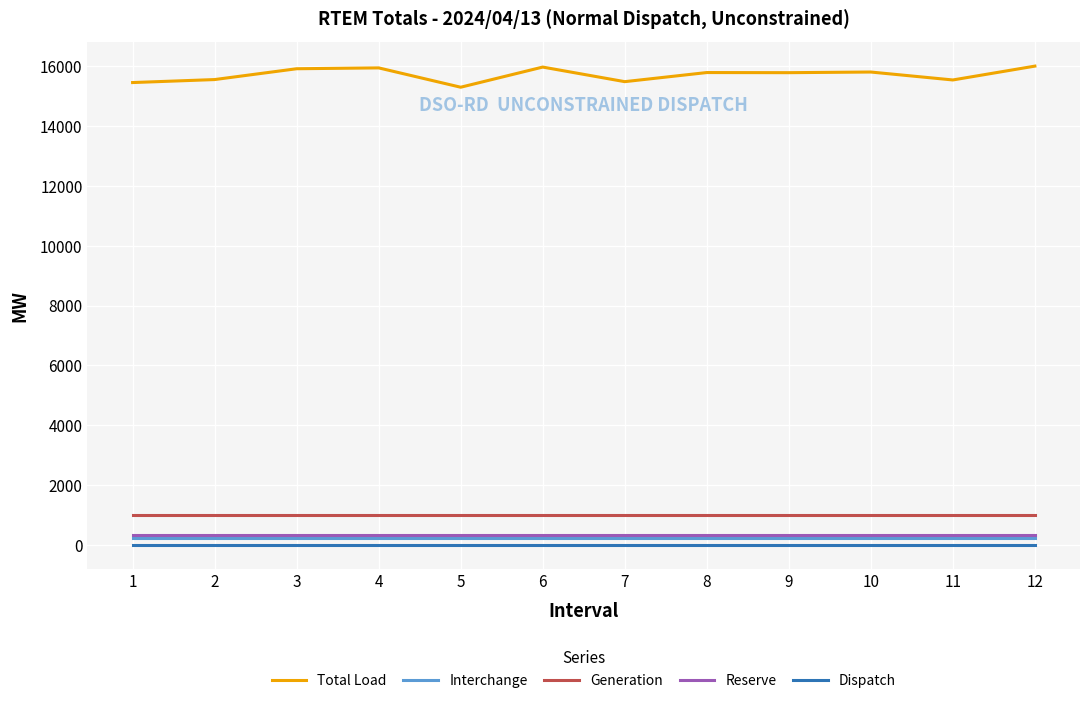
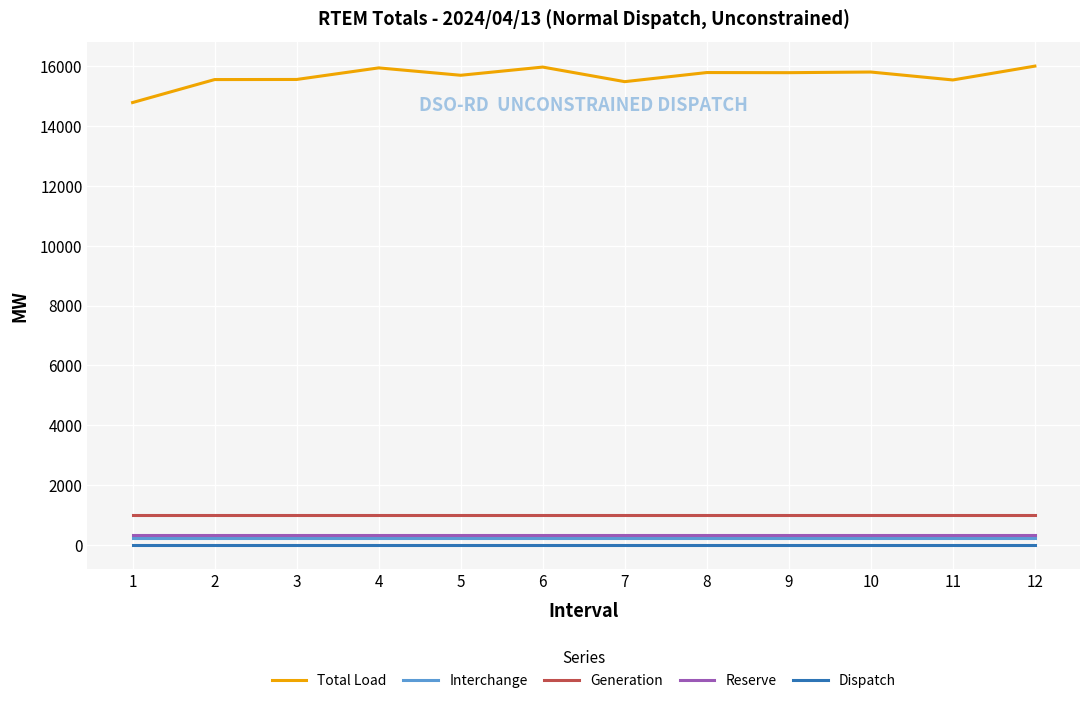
Total Load, 1: 15500 -> 14800
Total Load, 3: 15900 -> 15600
Total Load, 5: 15300 -> 15700
